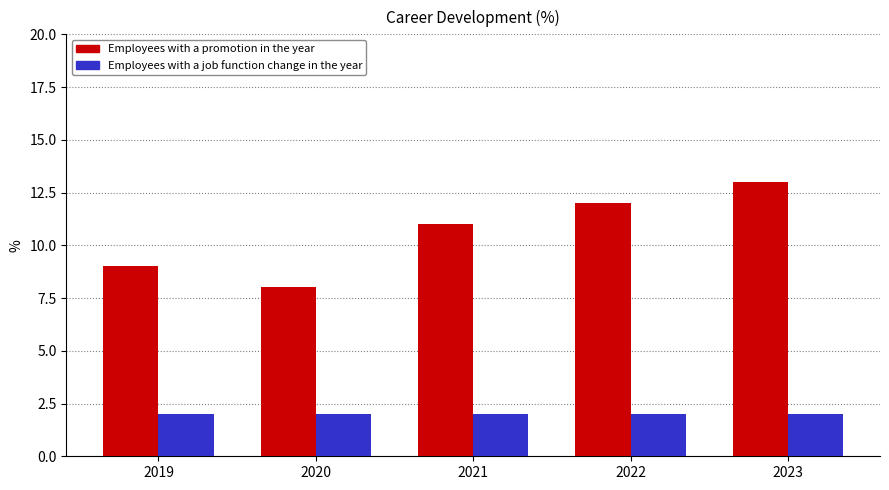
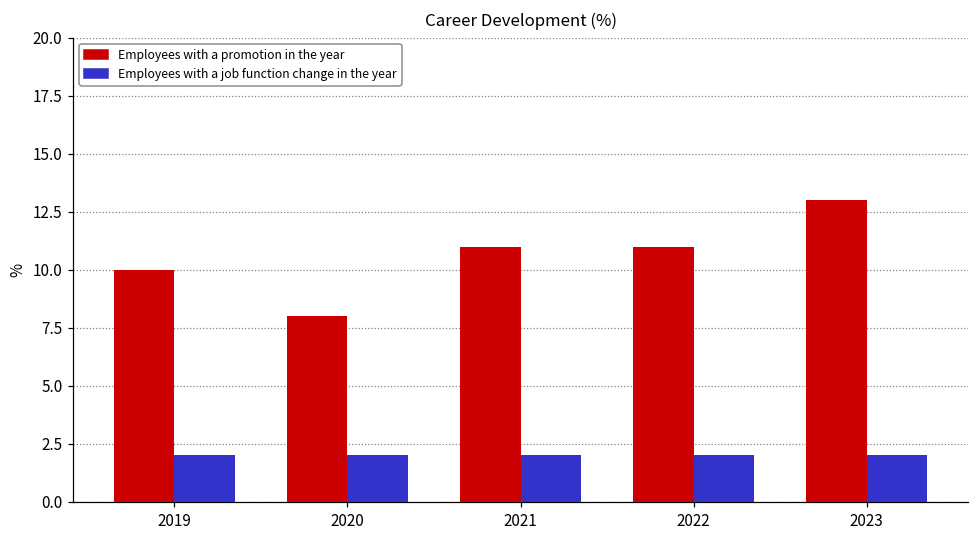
Employees with a promotion in the year, 2019: 9 -> 10
Employees with a promotion in the year, 2022: 12 -> 11
